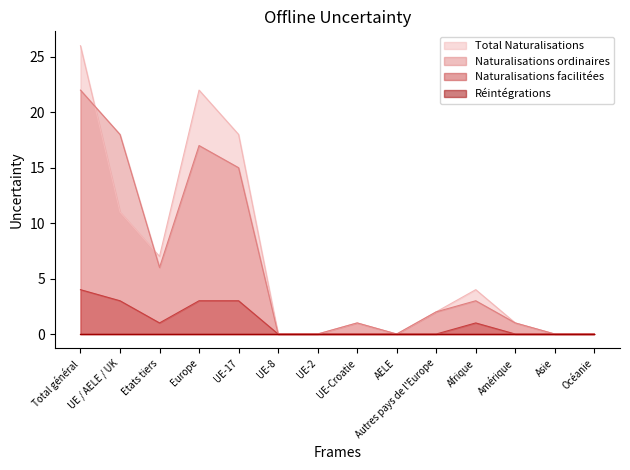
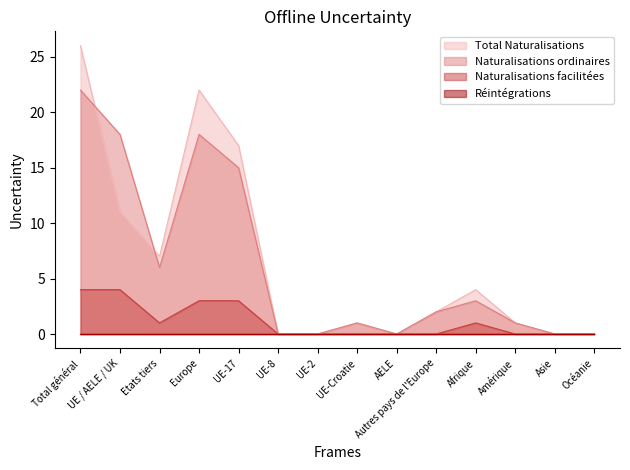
Naturalisations facilitées, UE / AELE / UK: 3 -> 4
Naturalisations ordinaires, Europe: 17 -> 18
Total Naturalisations, UE-17: 18 -> 17
